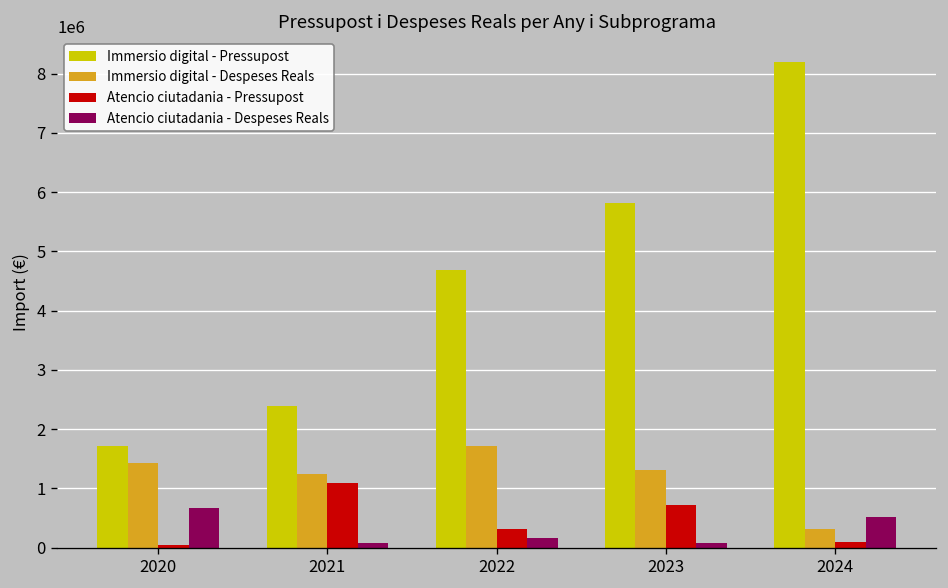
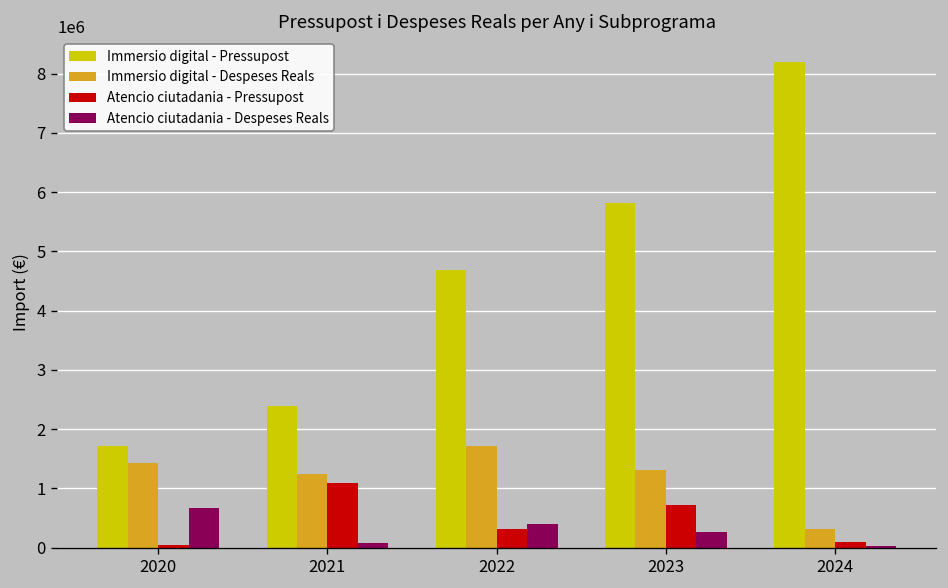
Atencio ciutadania - Despeses Reals, 2022: 200000 -> 400000
Atencio ciutadania - Despeses Reals, 2023: 100000 -> 300000
Atencio ciutadania - Despeses Reals, 2024: 500000 -> 0
